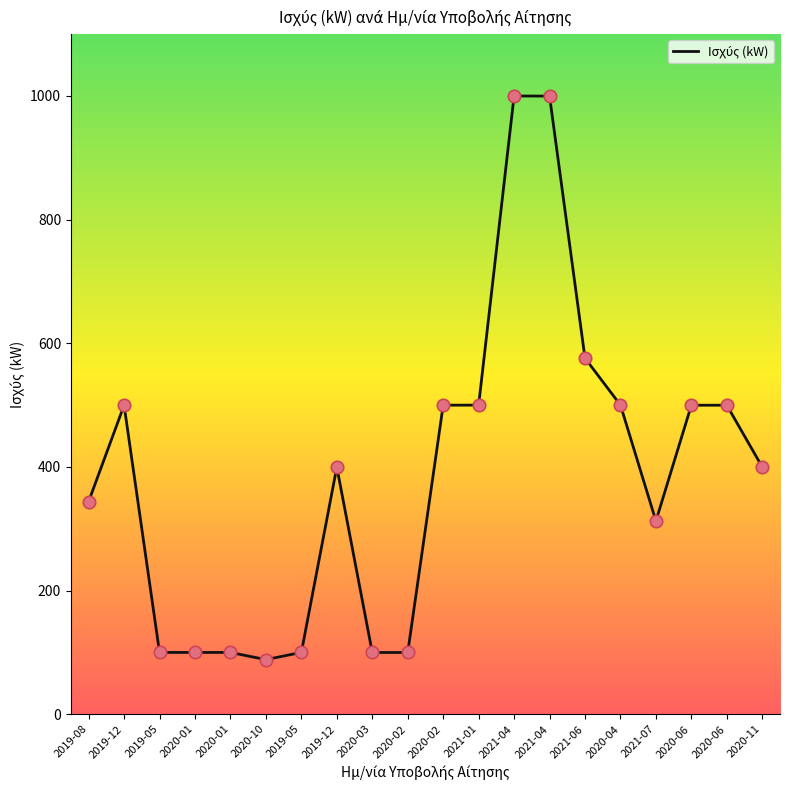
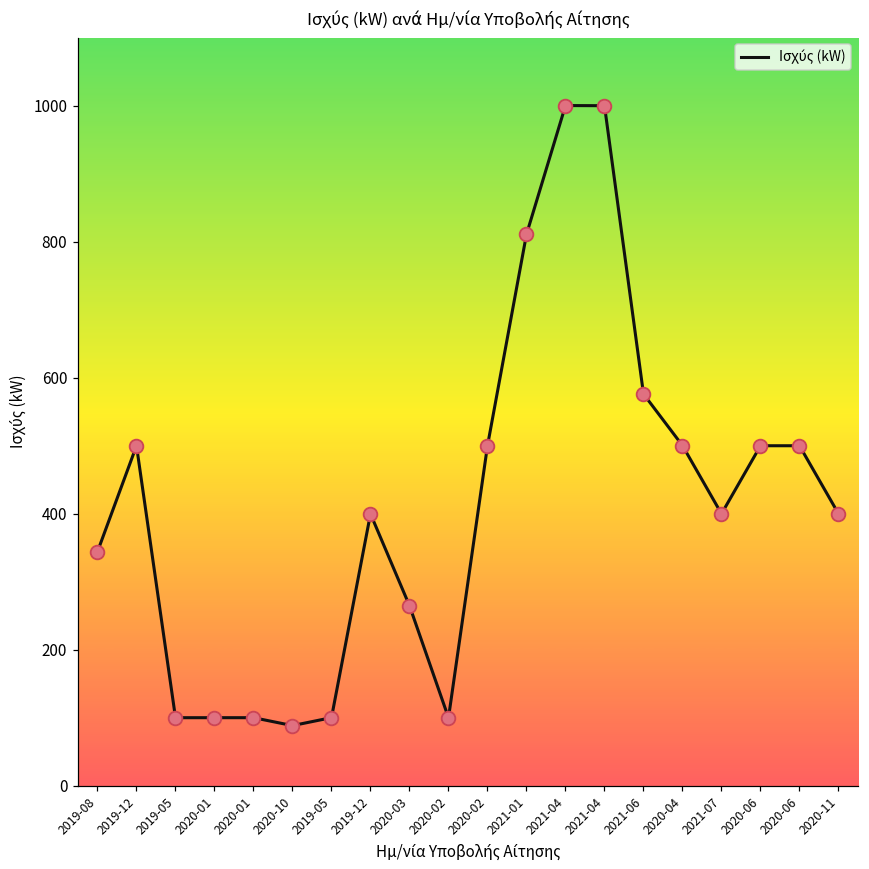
2020-03: 100 -> 260
2021-01: 500 -> 810
2021-07: 310 -> 400
